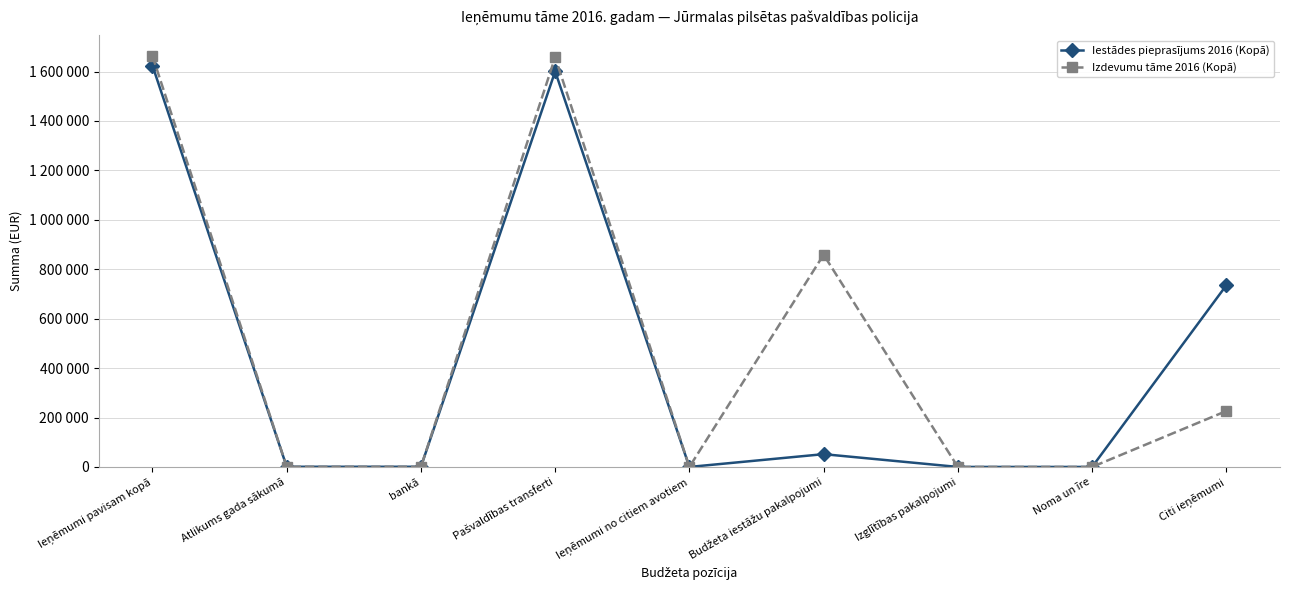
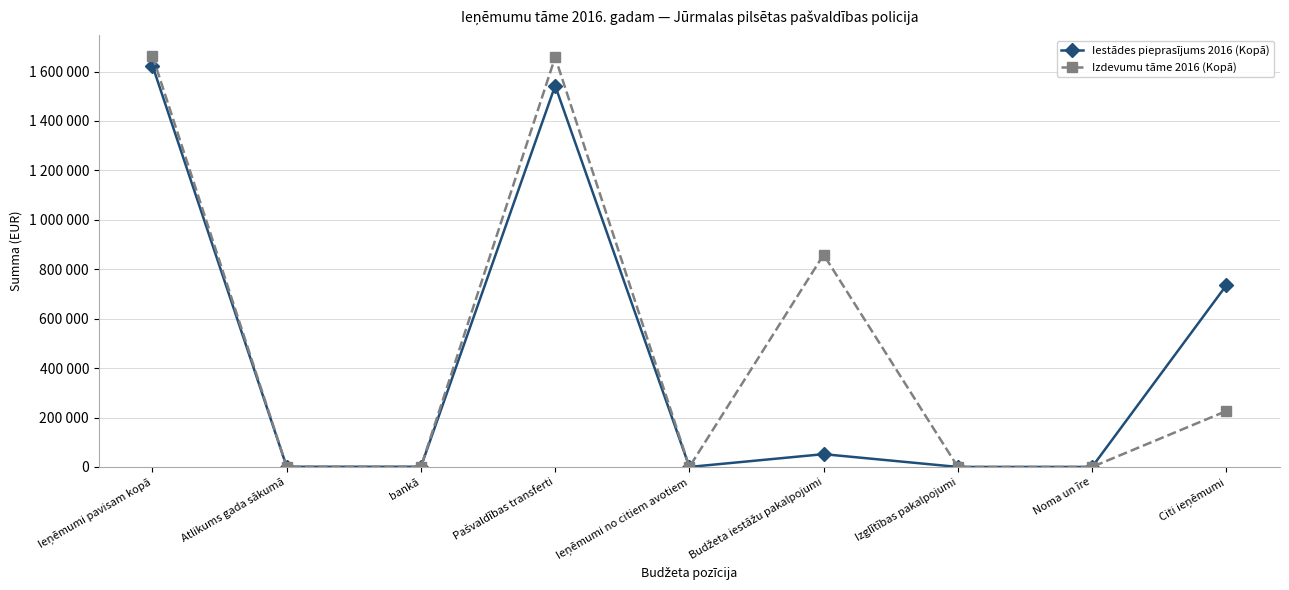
Iestādes pieprasījums 2016 (Kopā), Pašvaldības transferti: 1600000 -> 1540000
